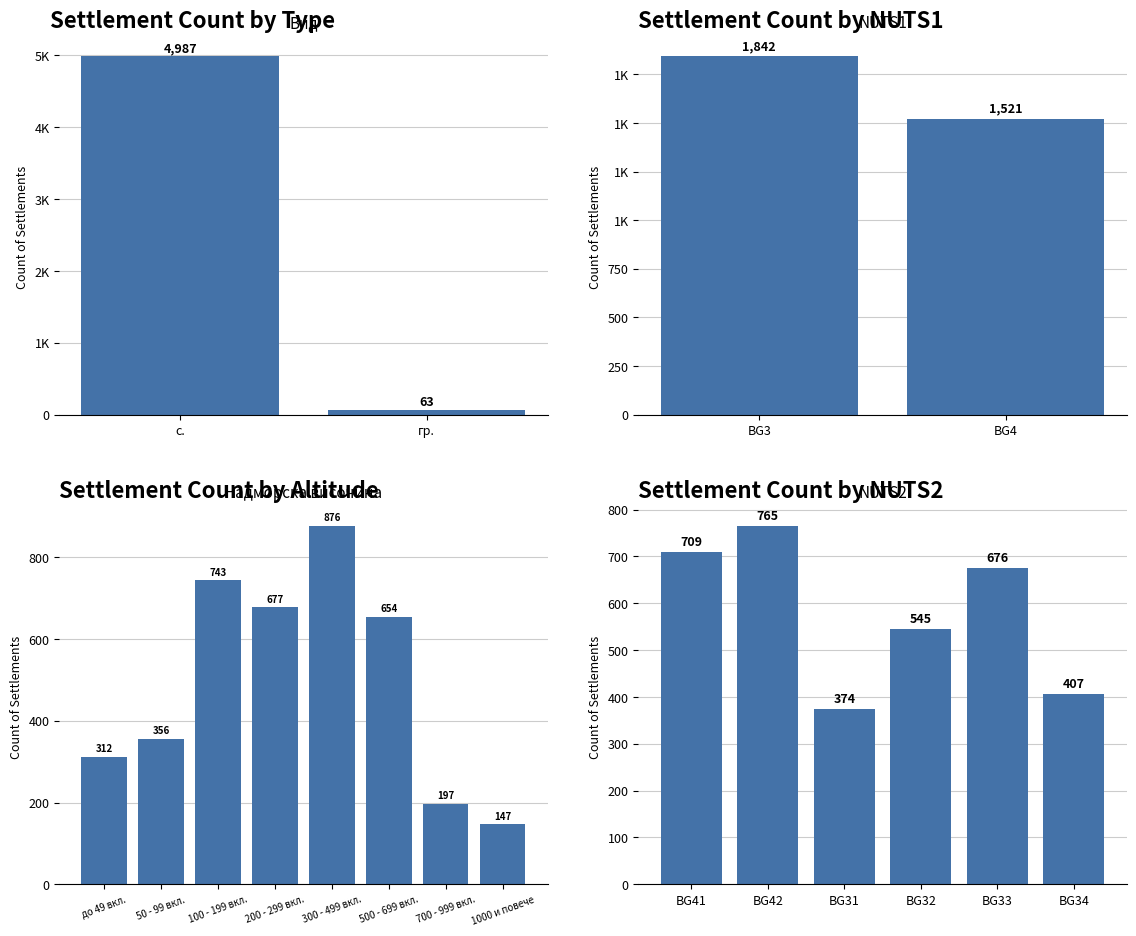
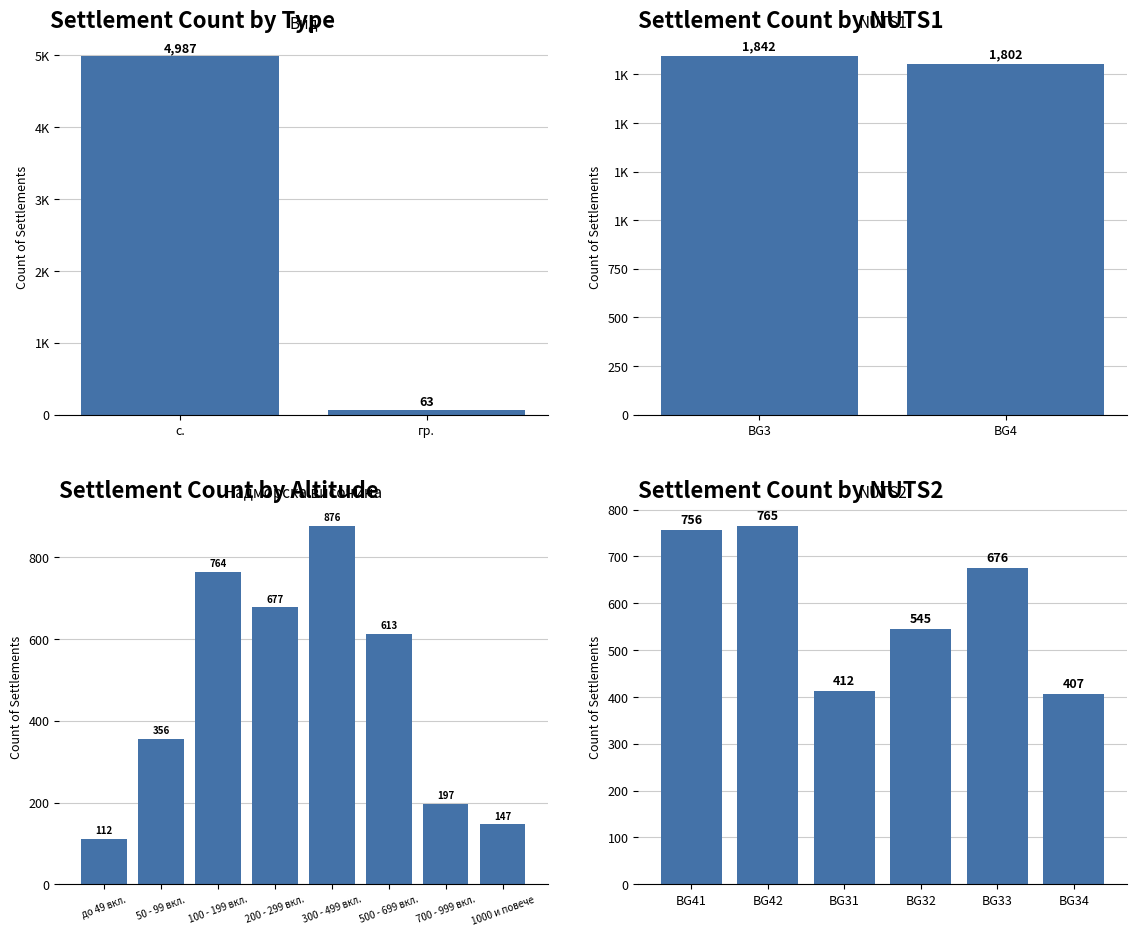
NUTS1, BG4: 1,521 -> 1,802
Надморска височина, до 49 вкл.: 312 -> 112
Надморска височина, 100 - 199 вкл.: 743 -> 764
Надморска височина, 500 - 699 вкл.: 654 -> 613
NUTS2, BG41: 709 -> 756
NUTS2, BG31: 374 -> 412
